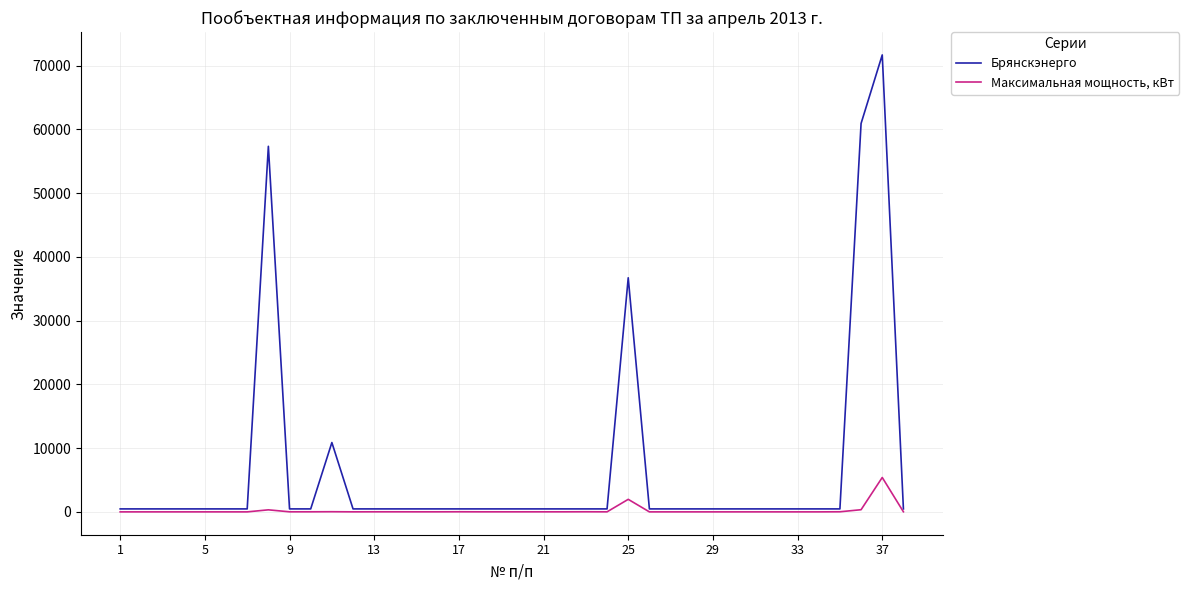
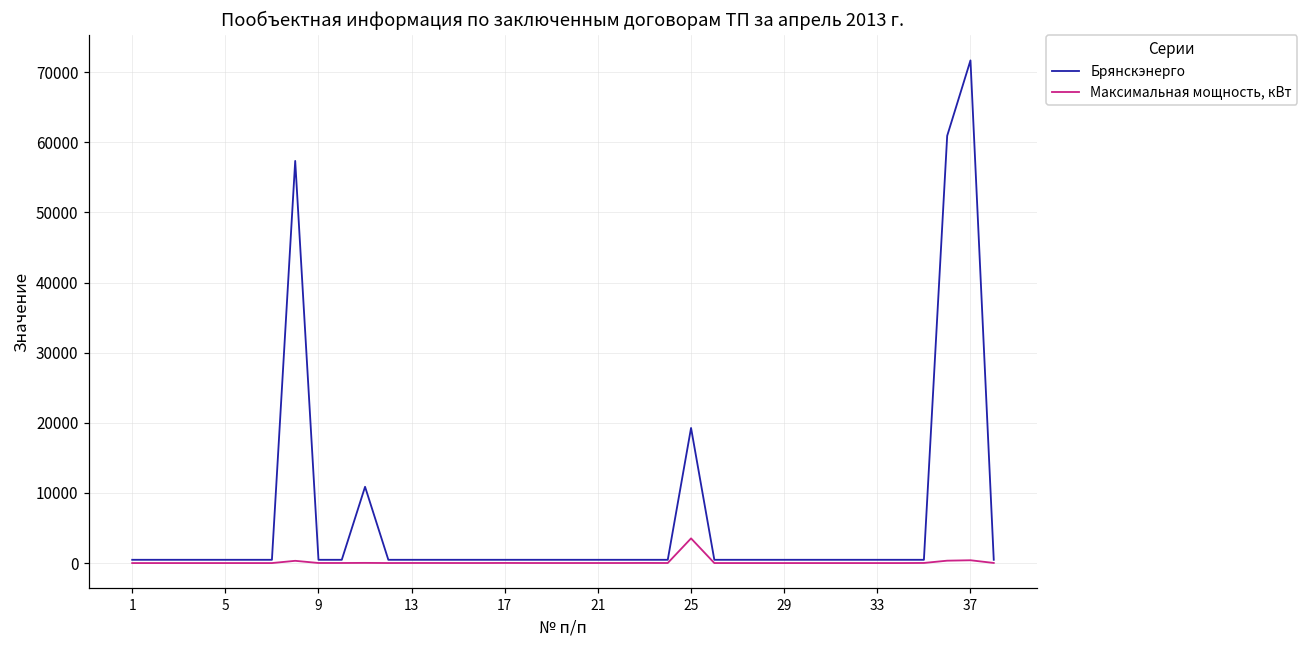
Брянскэнерго, 25: 37000 -> 19000
Максимальная мощность, кВт, 25: 2000 -> 4000
Максимальная мощность, кВт, 37: 5000 -> 0
